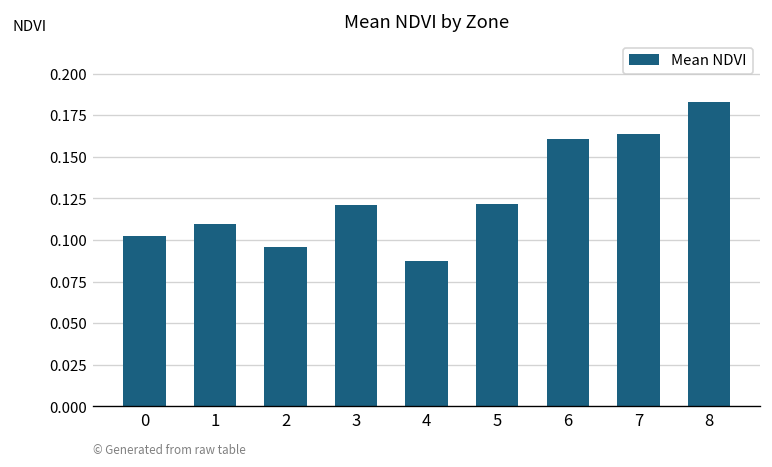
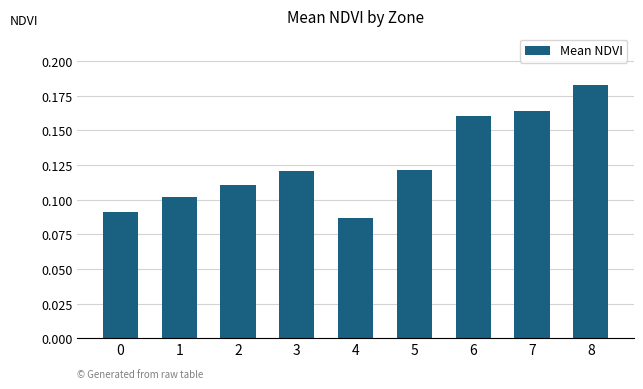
0: 0.102 -> 0.091
1: 0.110 -> 0.102
2: 0.096 -> 0.111
